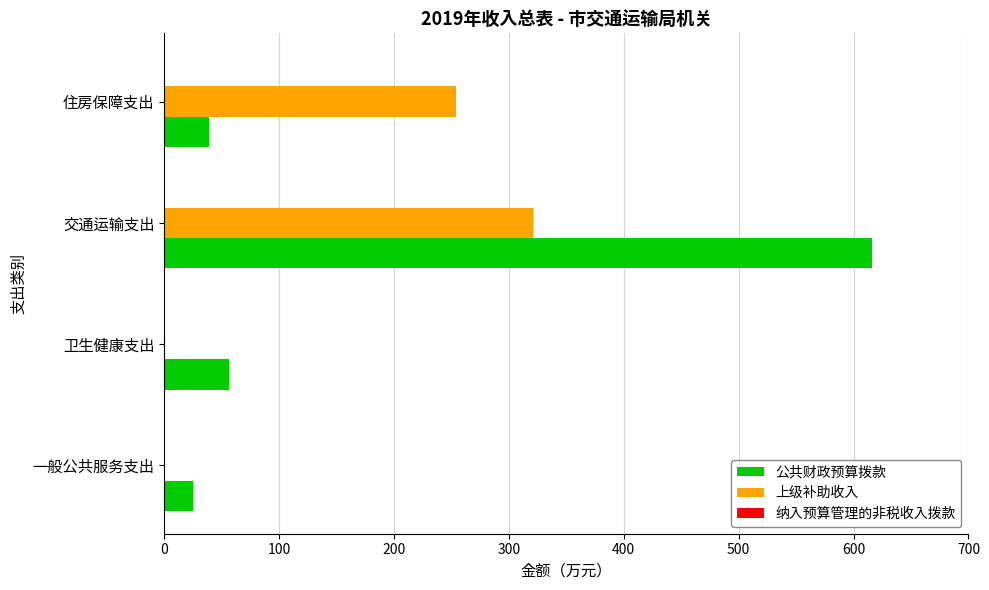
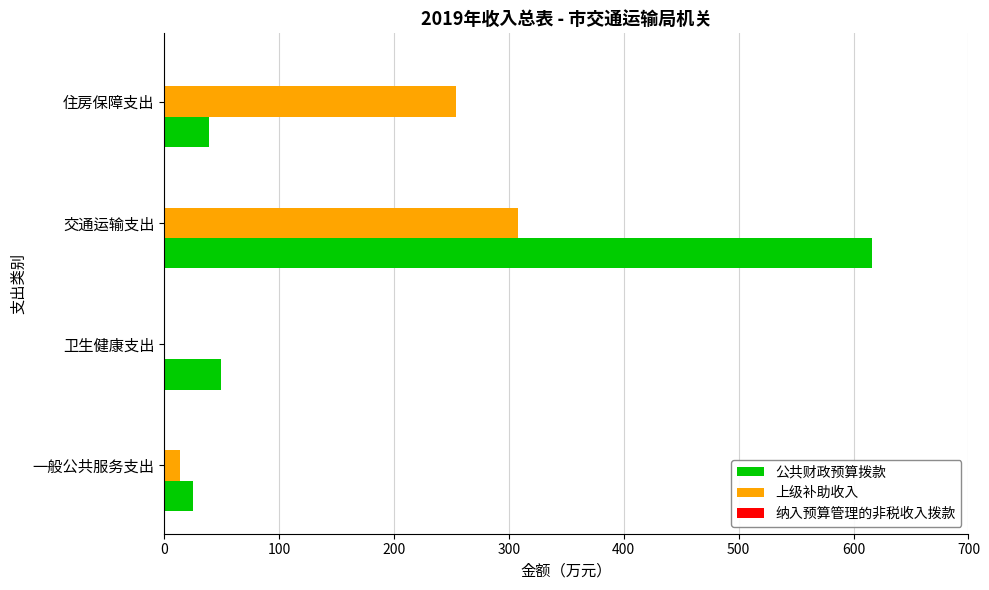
上级补助收入, 交通运输支出: 321 -> 308
公共财政预算拨款, 卫生健康支出: 56 -> 49
上级补助收入, 一般公共服务支出: 0 -> 14
